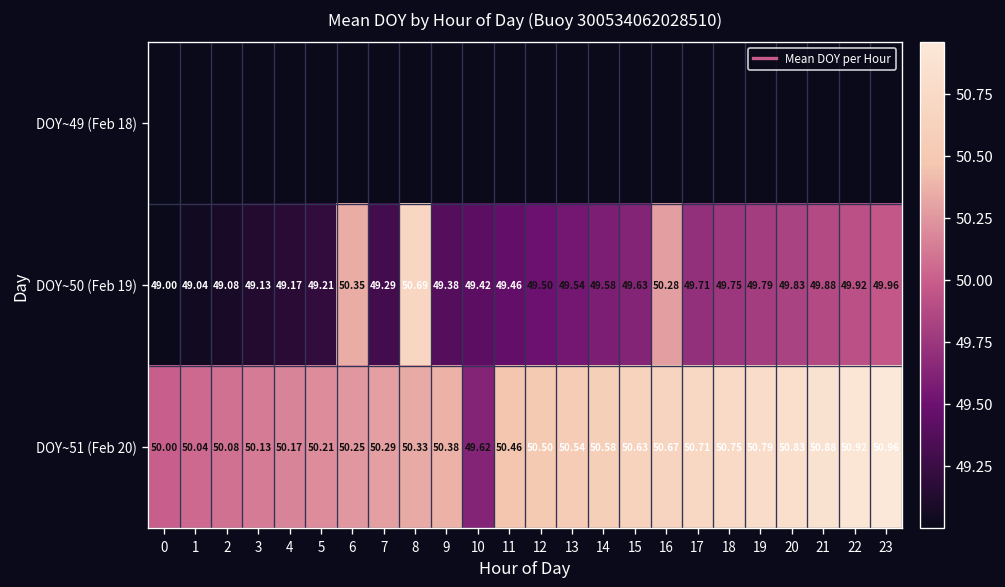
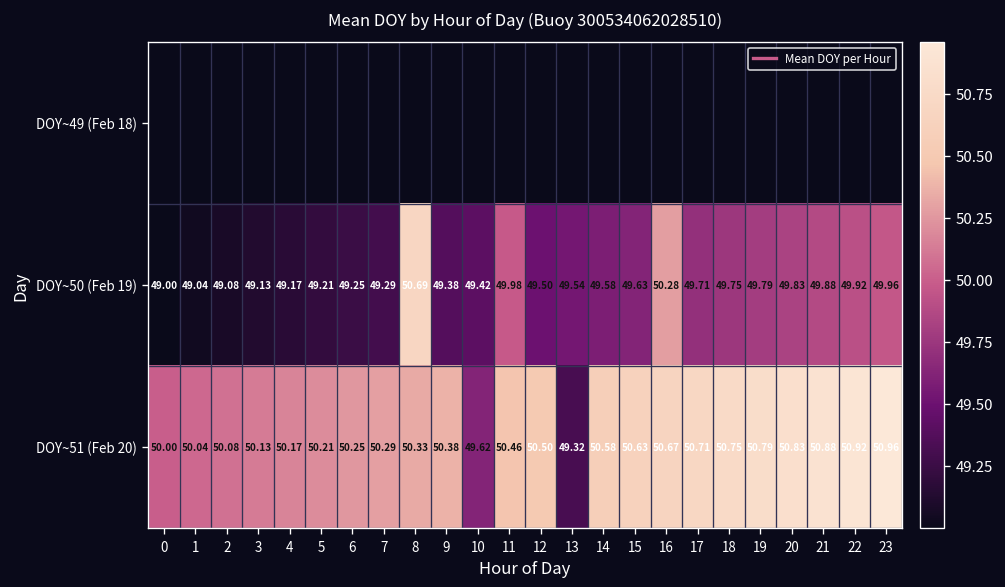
DOY~50 (Feb 19), 6: 50.35 -> 49.25
DOY~50 (Feb 19), 11: 49.46 -> 49.98
DOY~51 (Feb 20), 13: 50.54 -> 49.32
